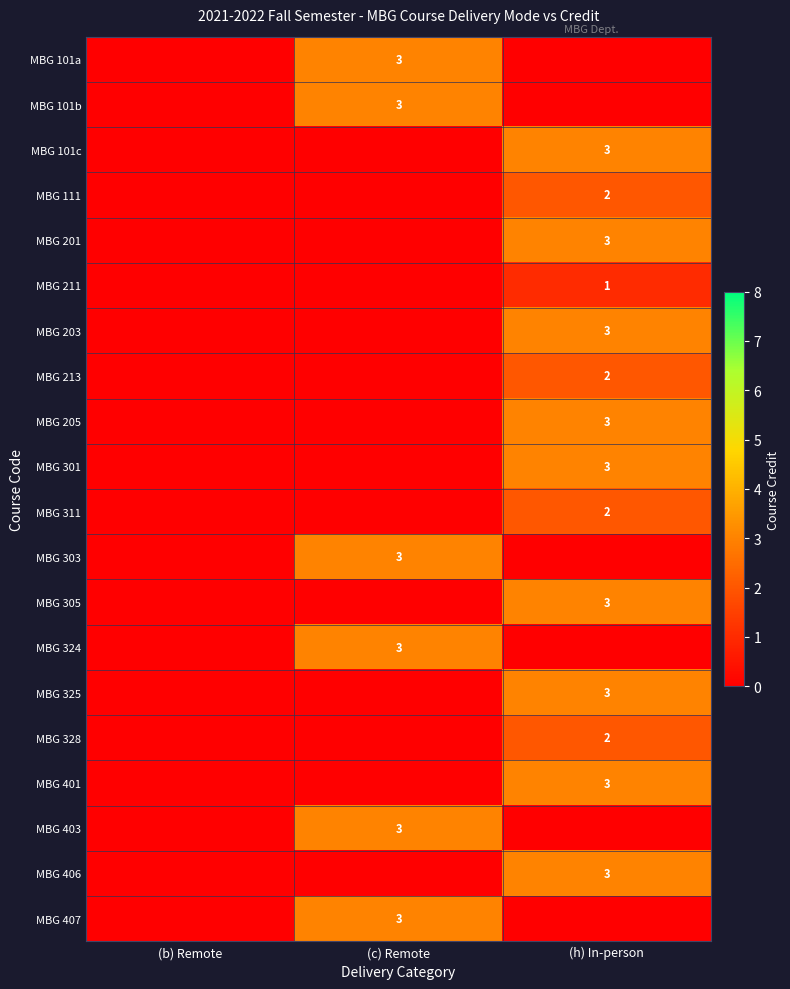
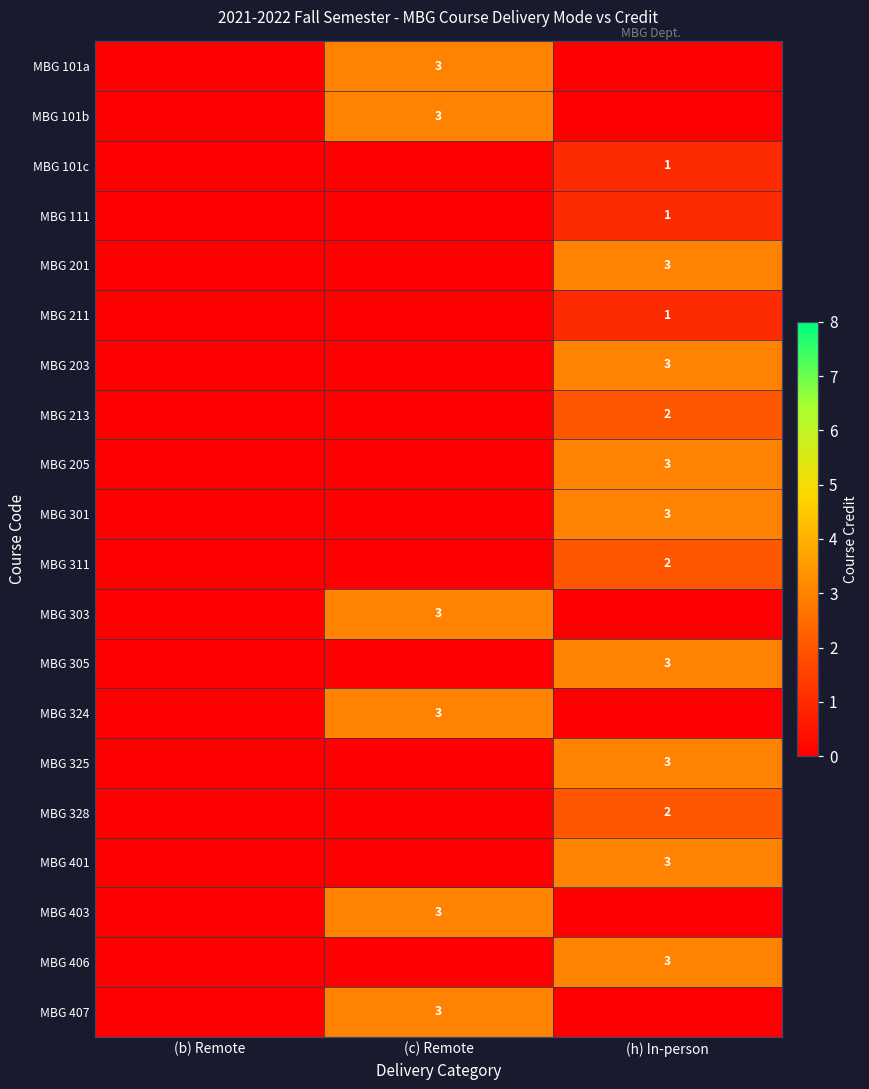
MBG 101c, (h) In-person: 3 -> 1
MBG 111, (h) In-person: 2 -> 1
